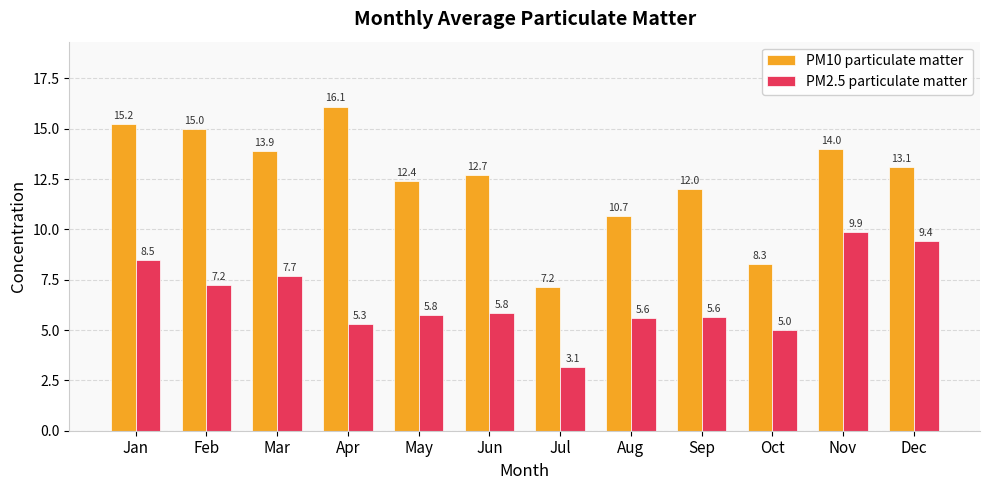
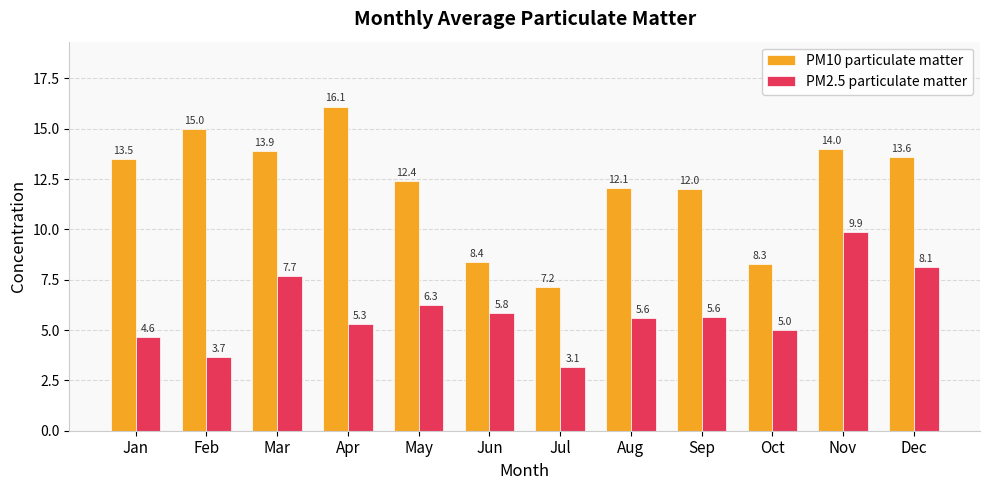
PM10 particulate matter, Jan: 15.2 -> 13.5
PM2.5 particulate matter, Jan: 8.5 -> 4.6
PM2.5 particulate matter, Feb: 7.2 -> 3.7
PM2.5 particulate matter, May: 5.8 -> 6.3
PM10 particulate matter, Jun: 12.7 -> 8.4
PM10 particulate matter, Aug: 10.7 -> 12.1
PM10 particulate matter, Dec: 13.1 -> 13.6
PM2.5 particulate matter, Dec: 9.4 -> 8.1
